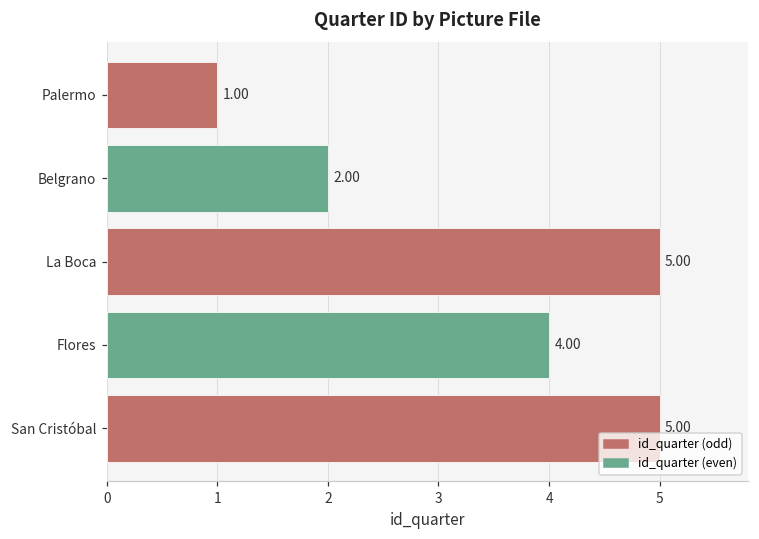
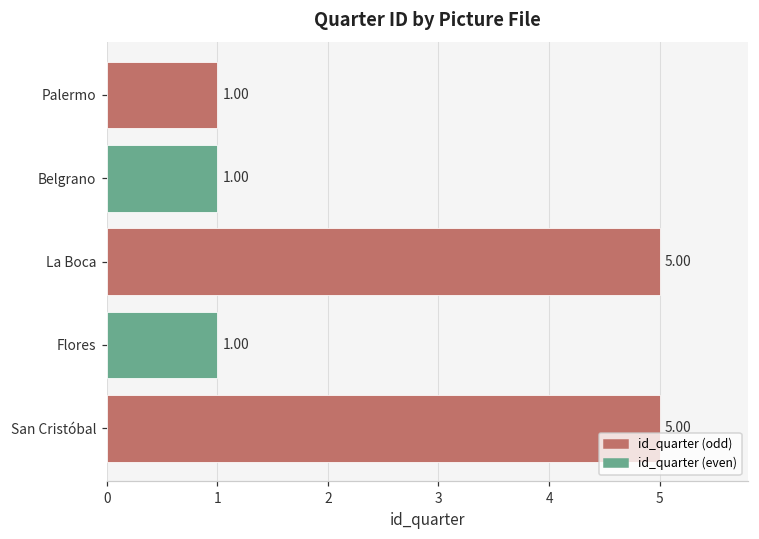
Belgrano: 2.00 -> 1.00
Flores: 4.00 -> 1.00
